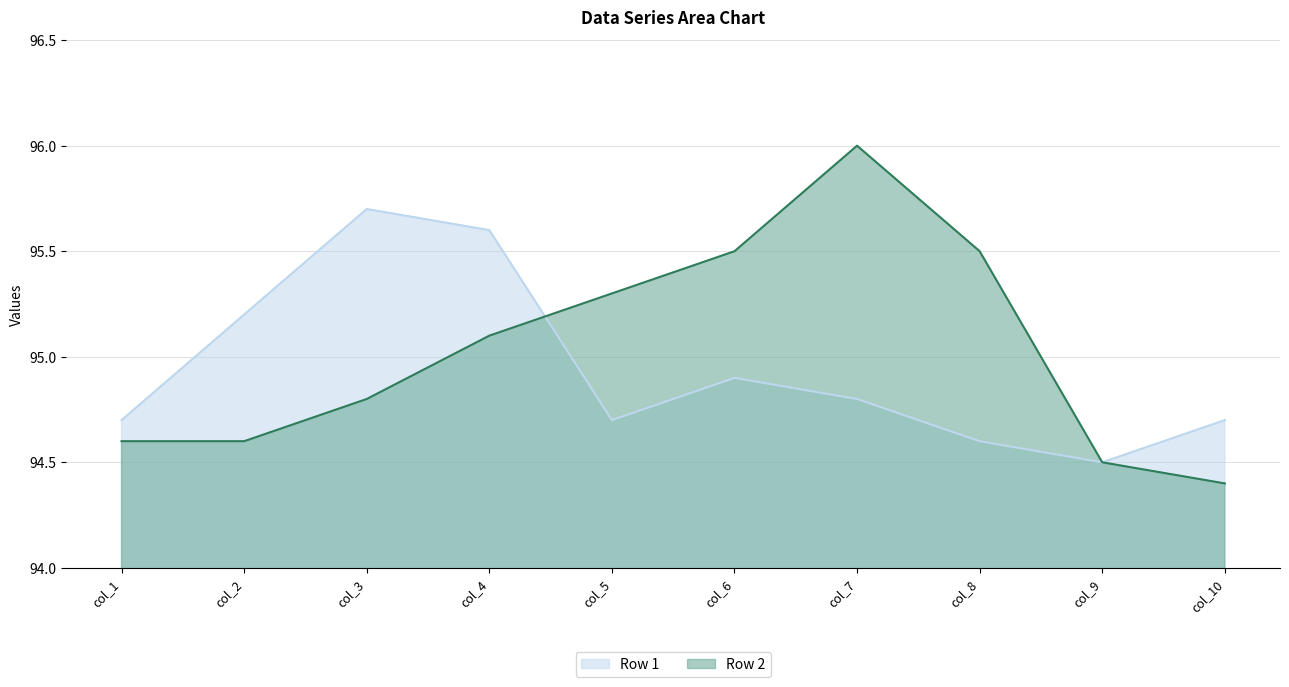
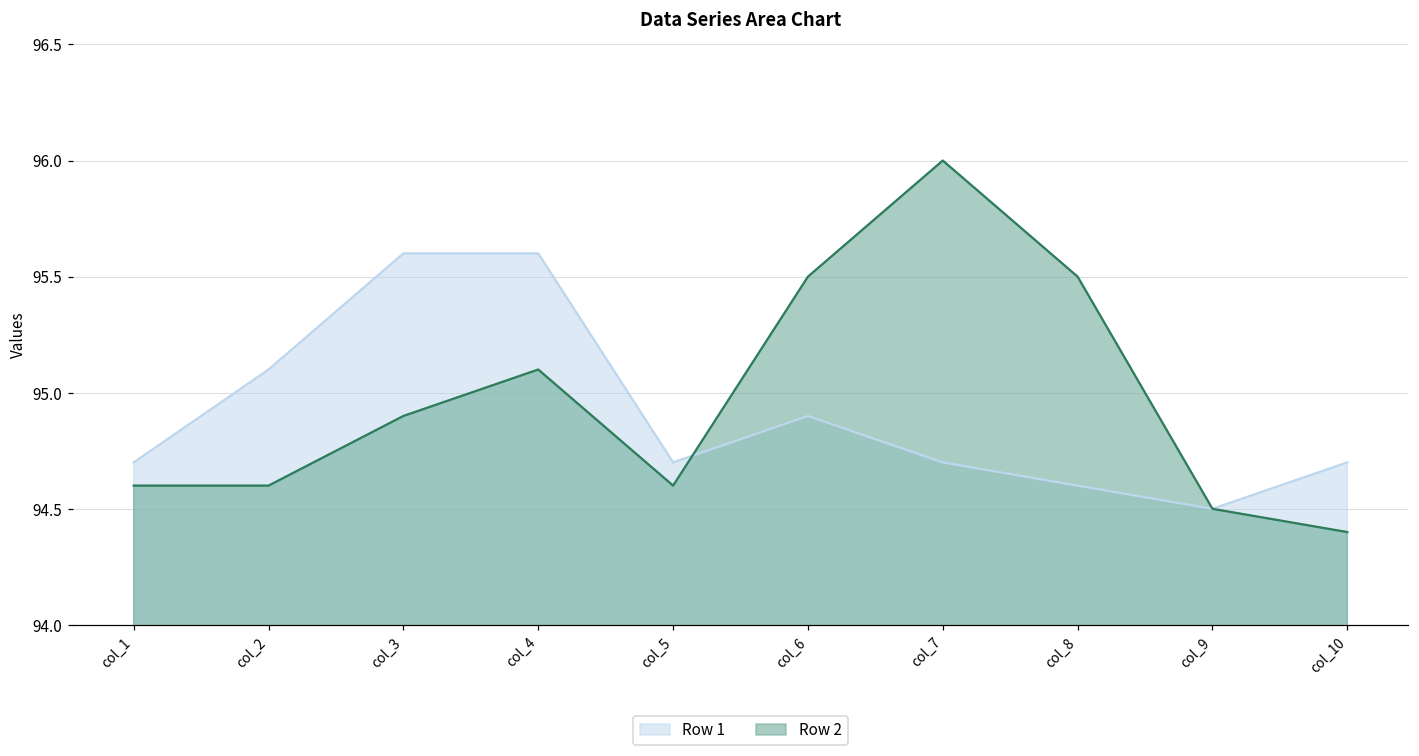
Row 1, col_2: 95.2 -> 95.1
Row 1, col_3: 95.7 -> 95.6
Row 2, col_3: 94.8 -> 94.9
Row 2, col_5: 95.3 -> 94.6
Row 1, col_7: 94.8 -> 94.7
